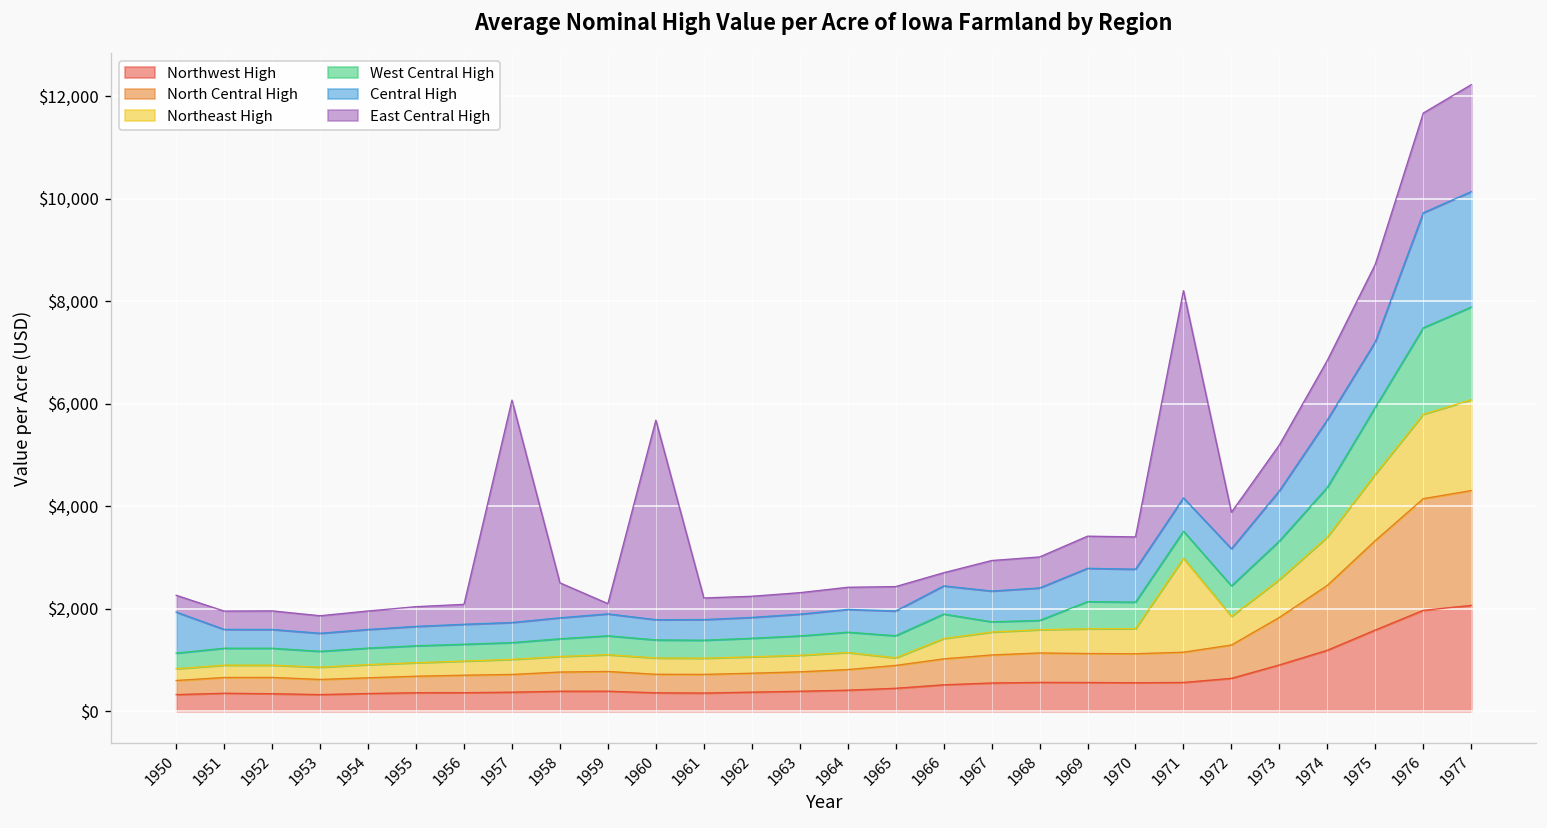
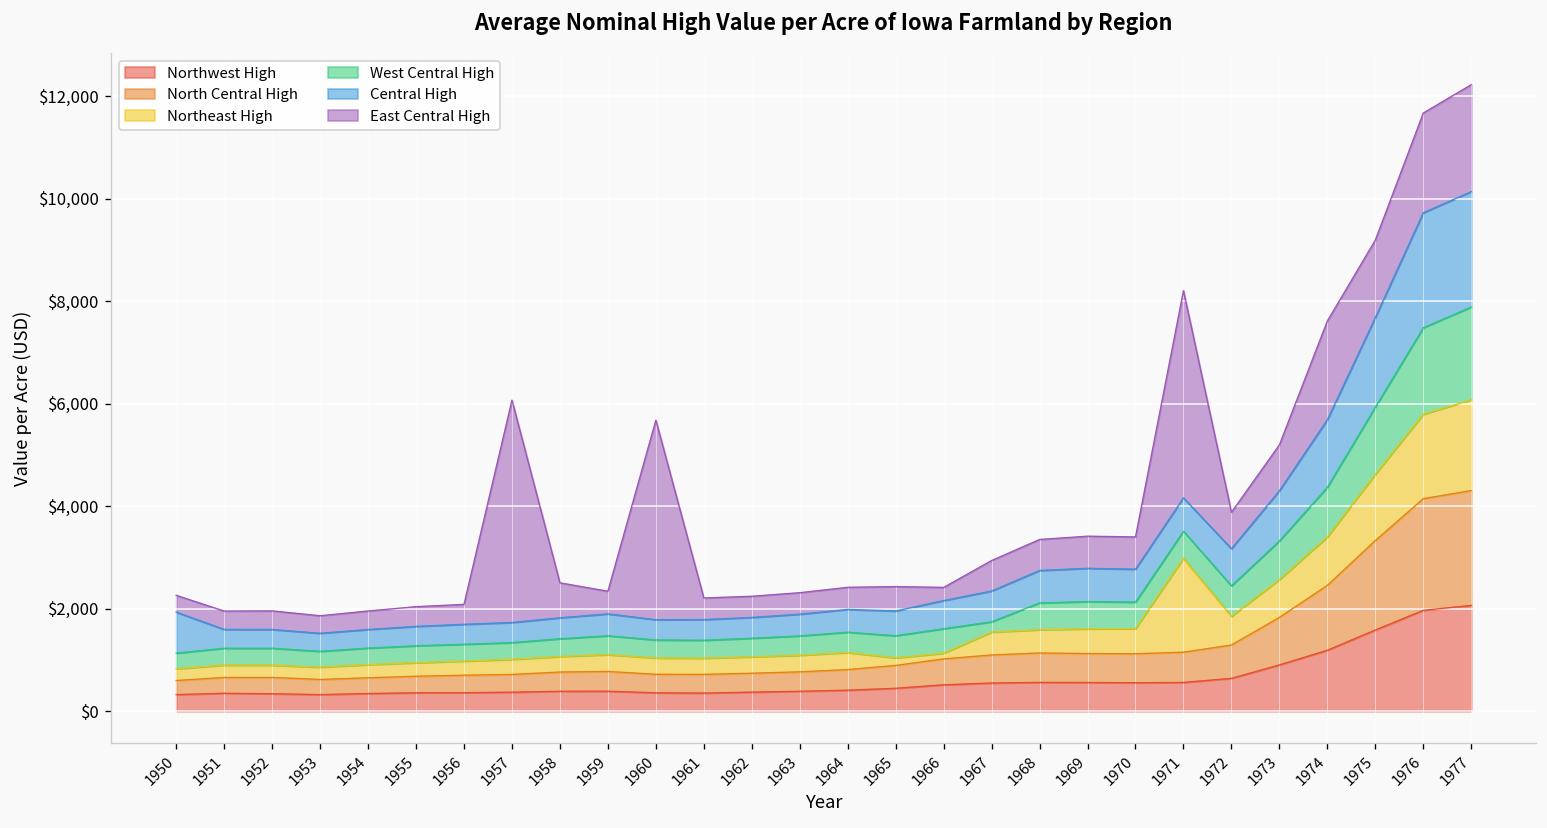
East Central High, 1959: $200 -> $400
Northeast High, 1966: $400 -> $100
West Central High, 1968: $200 -> $500
East Central High, 1974: $1,200 -> $1,900
Central High, 1975: $1,300 -> $1,700
